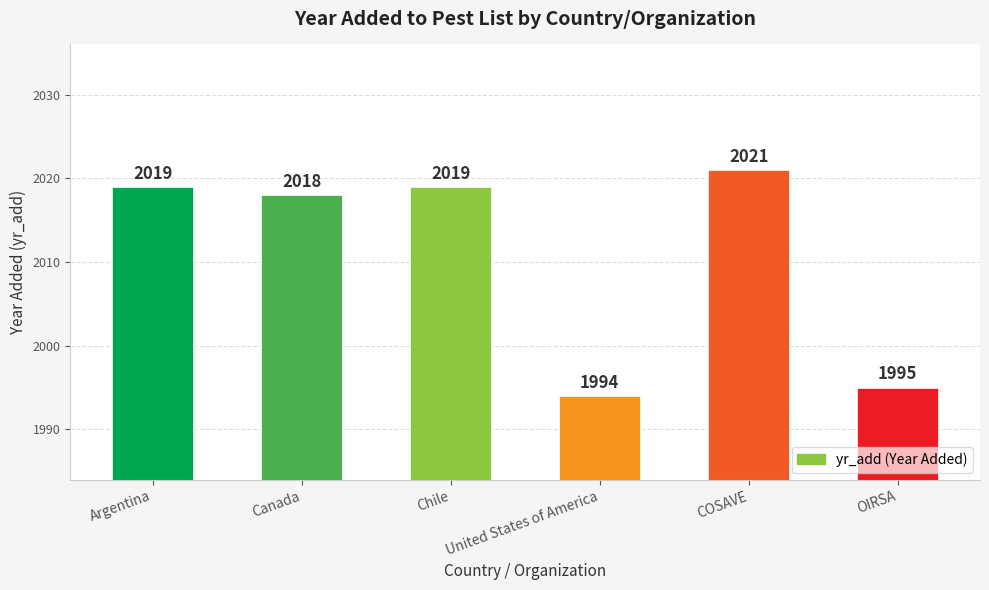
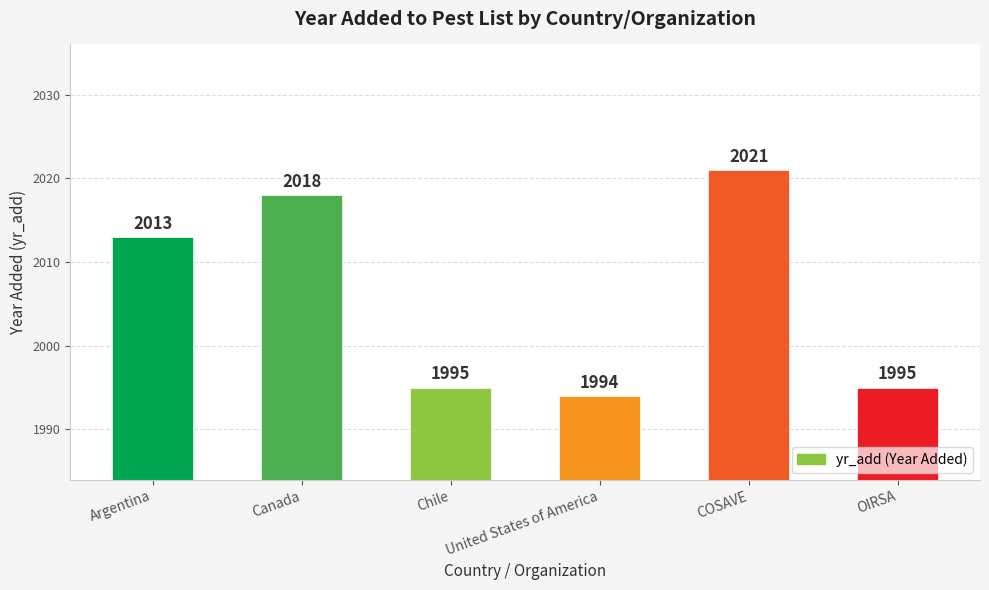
Argentina: 2019 -> 2013
Chile: 2019 -> 1995
